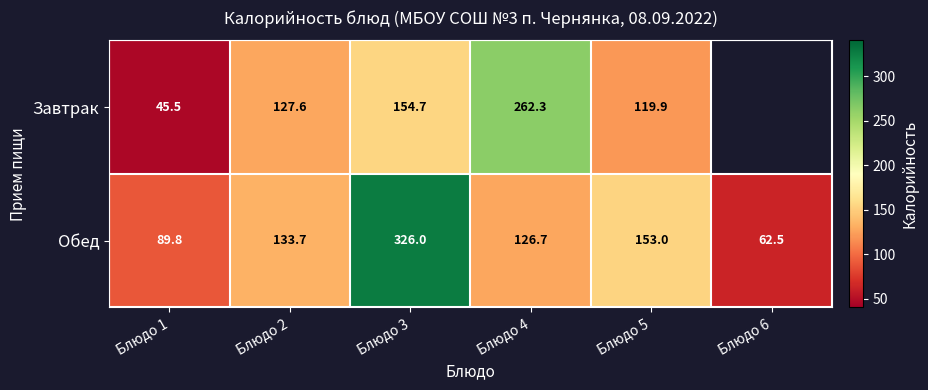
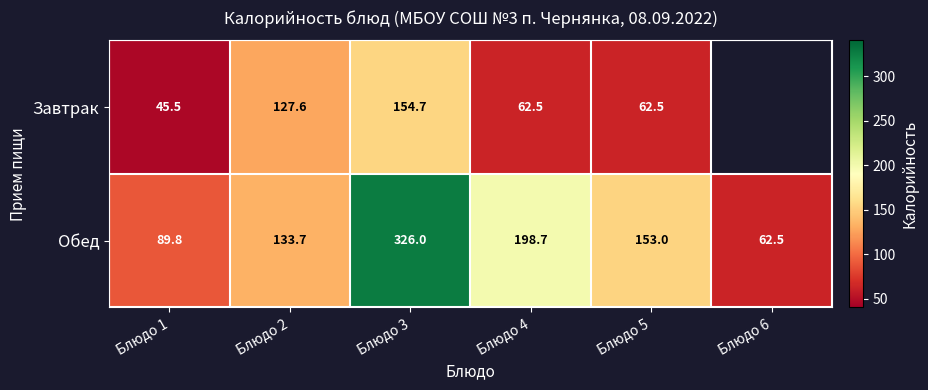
Завтрак, Блюдо 4: 262.3 -> 62.5
Завтрак, Блюдо 5: 119.9 -> 62.5
Обед, Блюдо 4: 126.7 -> 198.7
